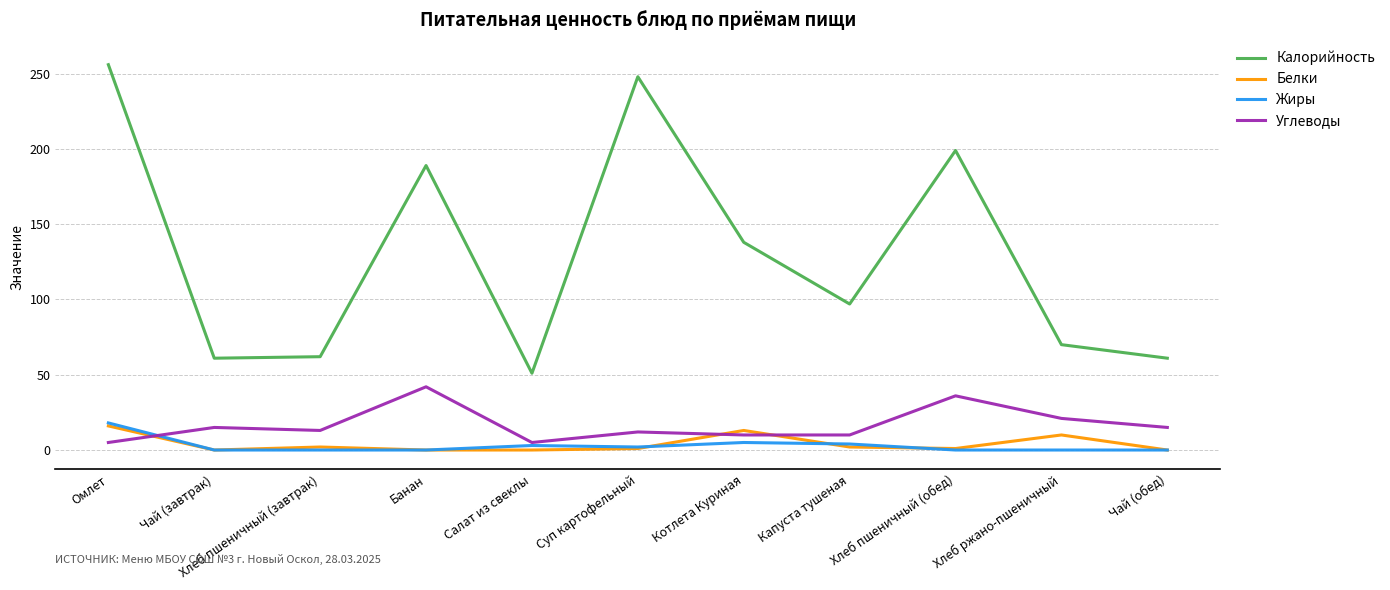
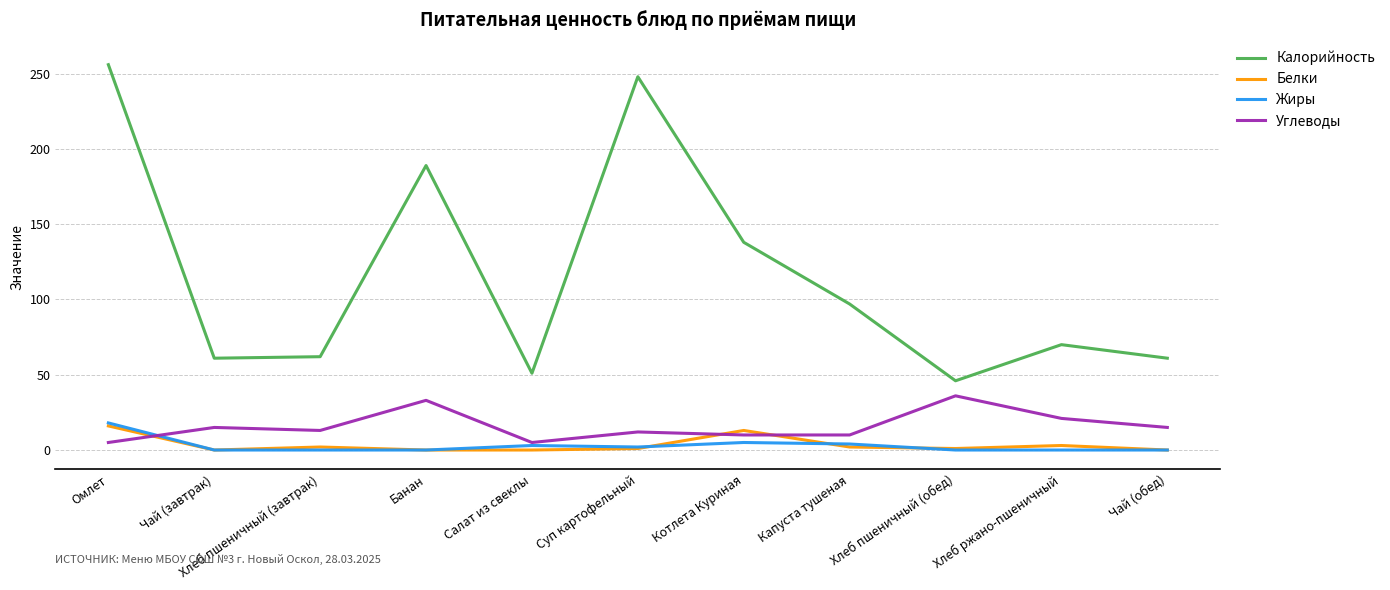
Углеводы, Банан: 42 -> 33
Калорийность, Хлеб пшеничный (обед): 199 -> 46
Белки, Хлеб ржано-пшеничный: 10 -> 3
